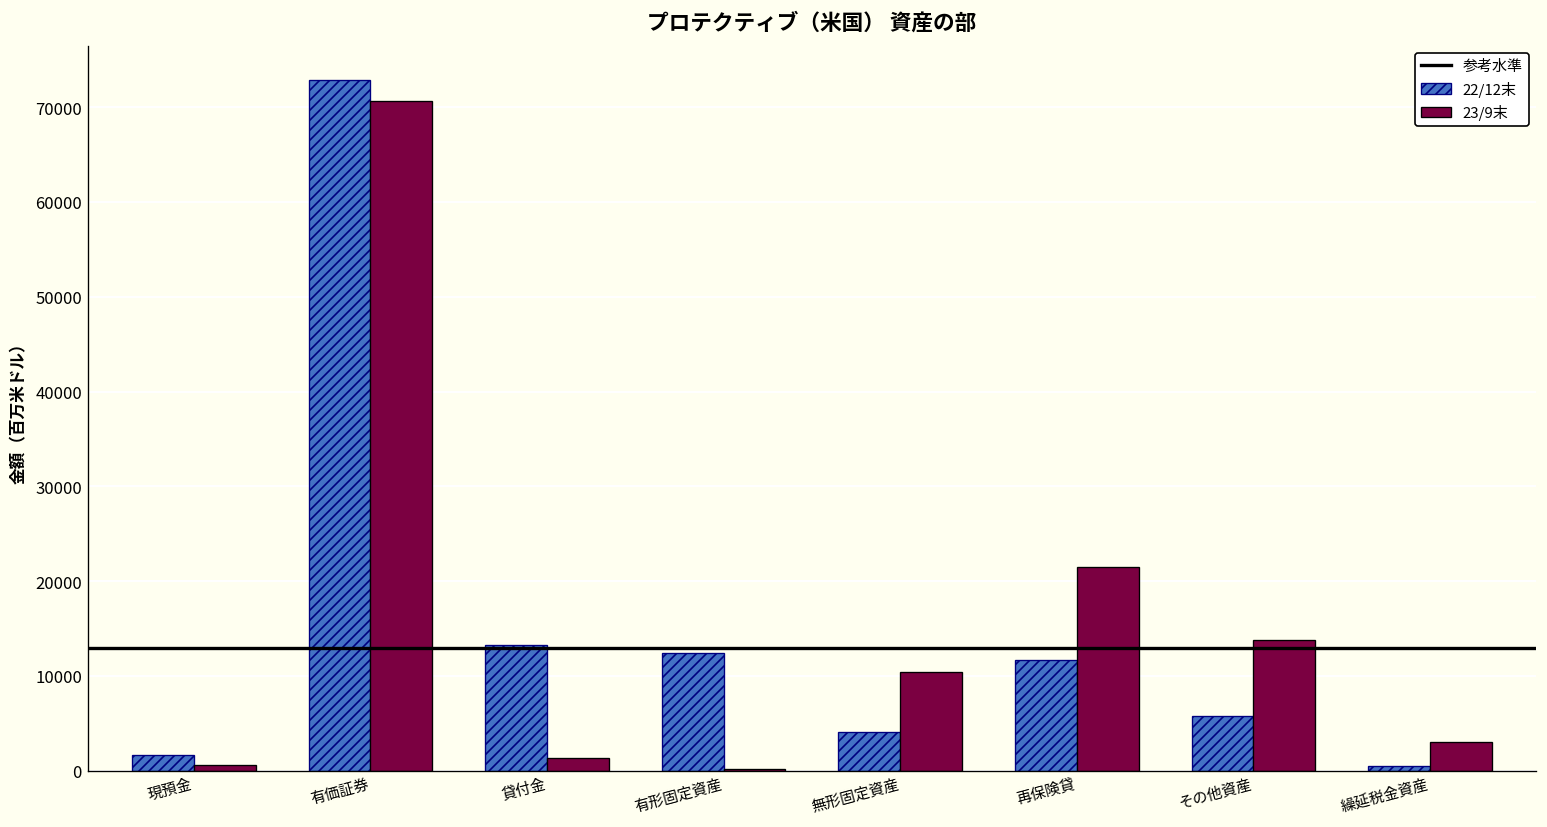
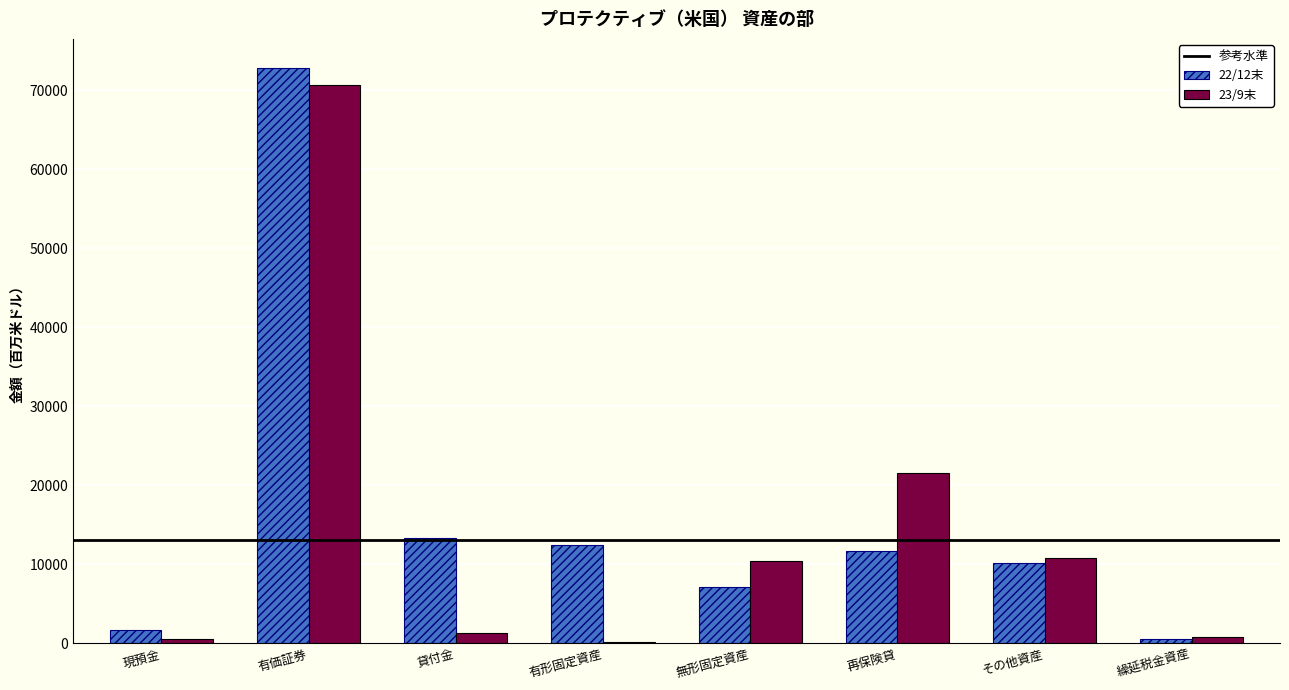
22/12末, 無形固定資産: 4000 -> 7000
22/12末, その他資産: 6000 -> 10000
23/9末, その他資産: 14000 -> 11000
23/9末, 繰延税金資産: 3000 -> 1000
